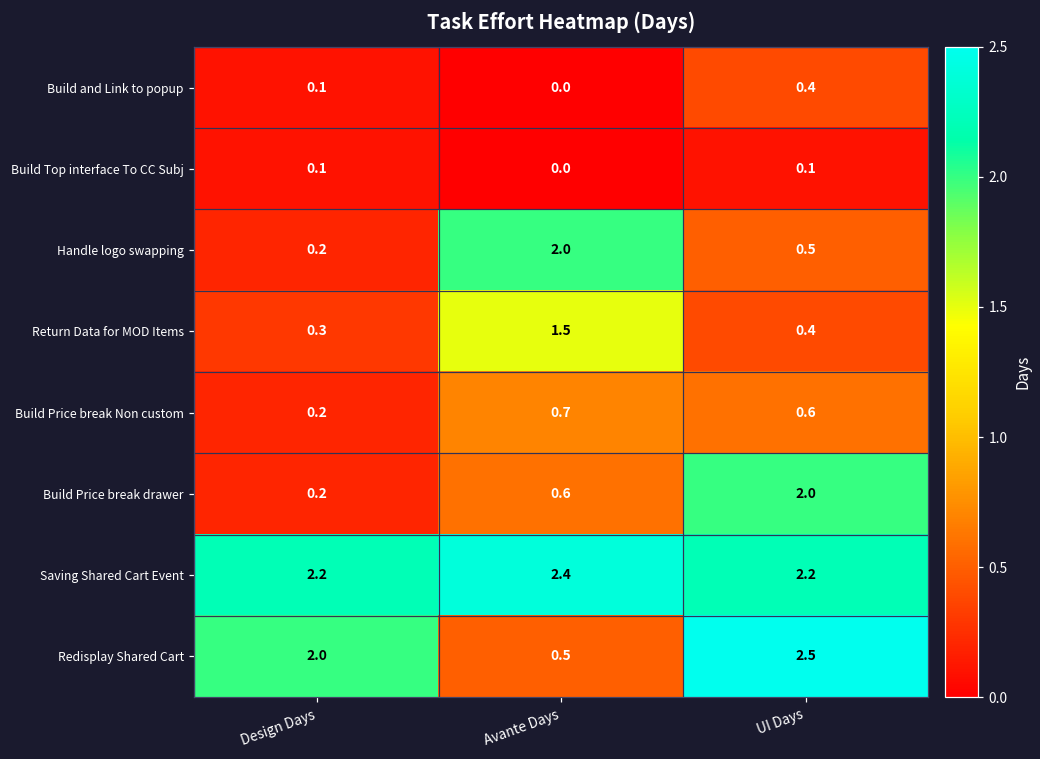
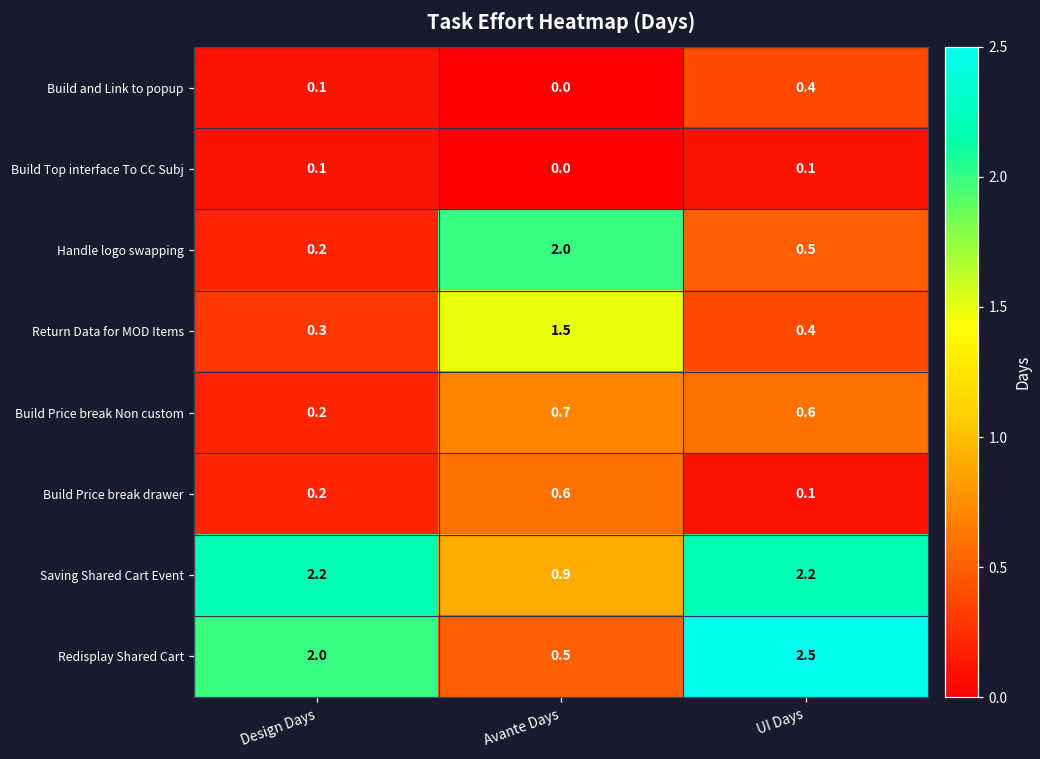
Build Price break drawer, UI Days: 2.0 -> 0.1
Saving Shared Cart Event, Avante Days: 2.4 -> 0.9
